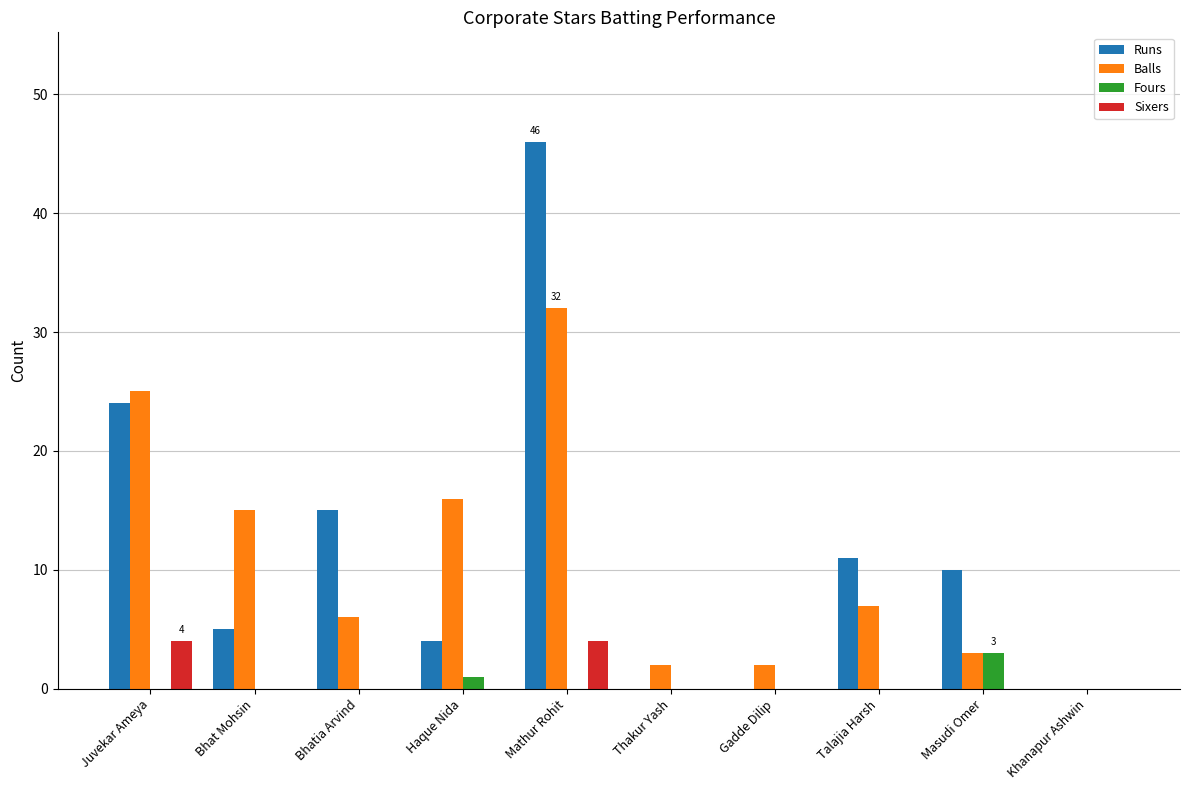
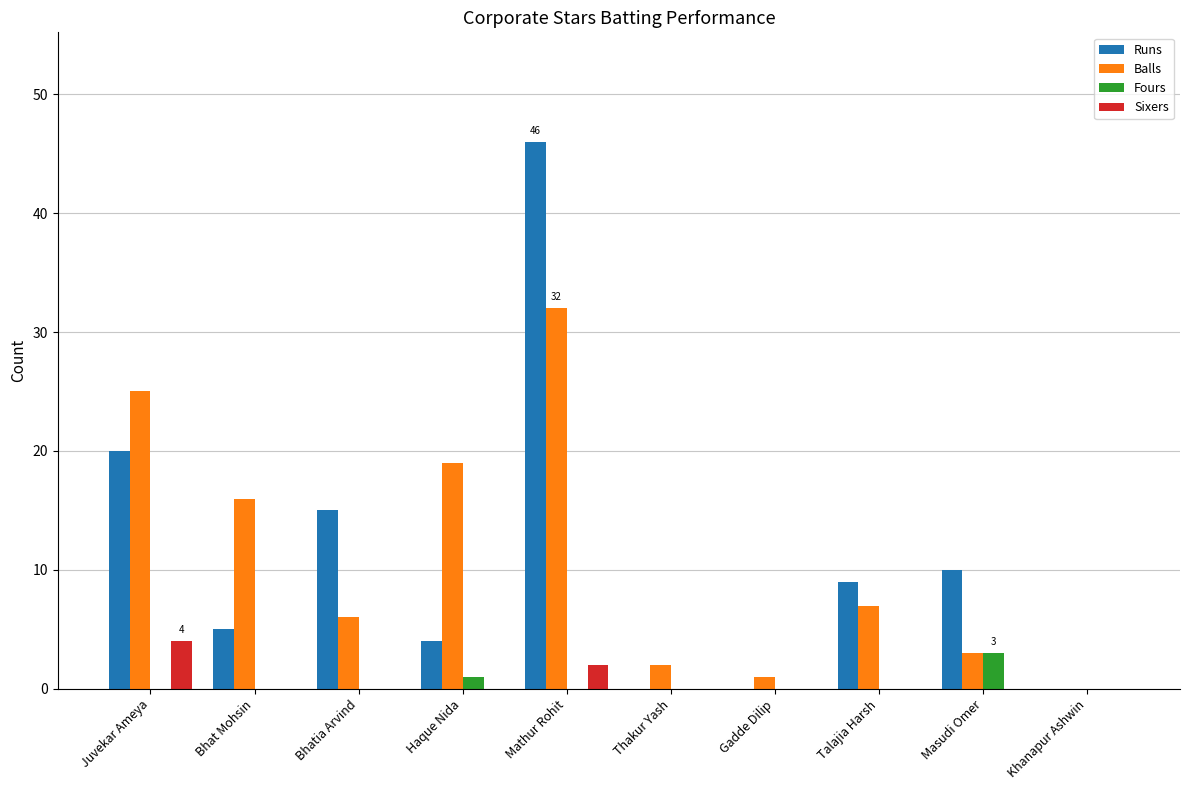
Runs, Juvekar Ameya: 24 -> 20
Balls, Bhat Mohsin: 15 -> 16
Balls, Haque Nida: 16 -> 19
Sixers, Mathur Rohit: 4 -> 2
Balls, Gadde Dilip: 2 -> 1
Runs, Talajia Harsh: 11 -> 9
